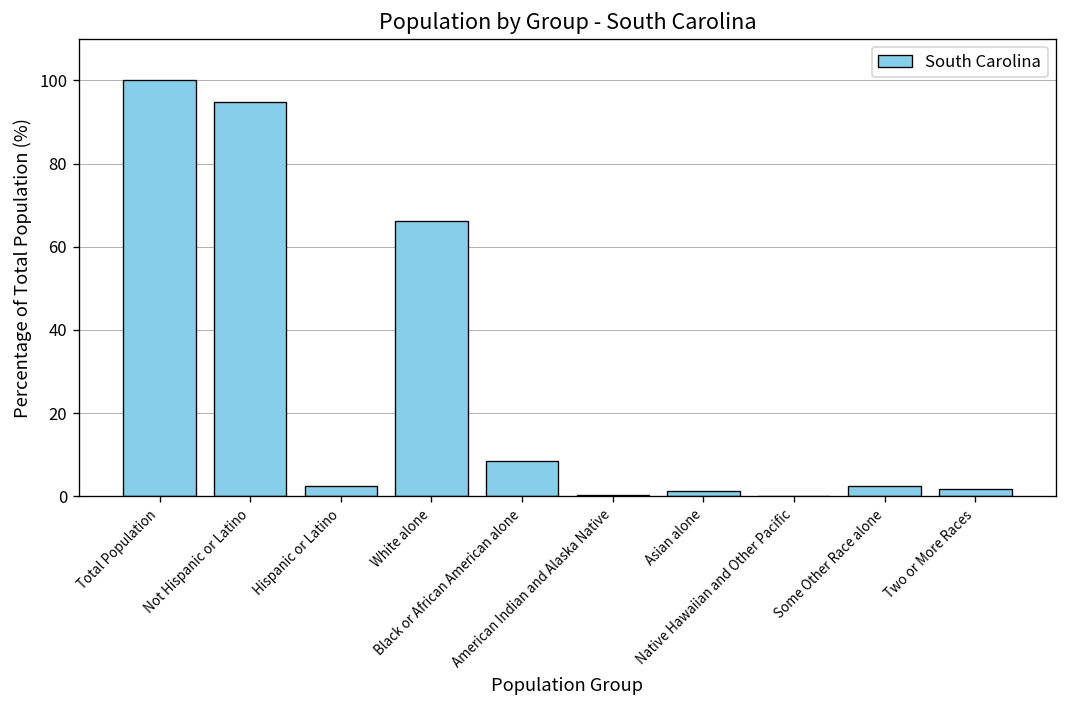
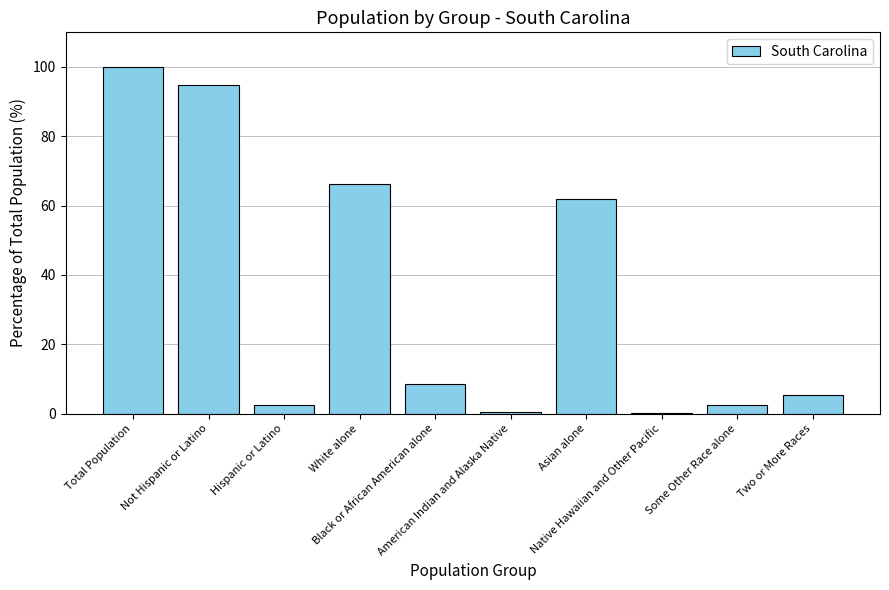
Asian alone: 1 -> 62
Two or More Races: 2 -> 5
